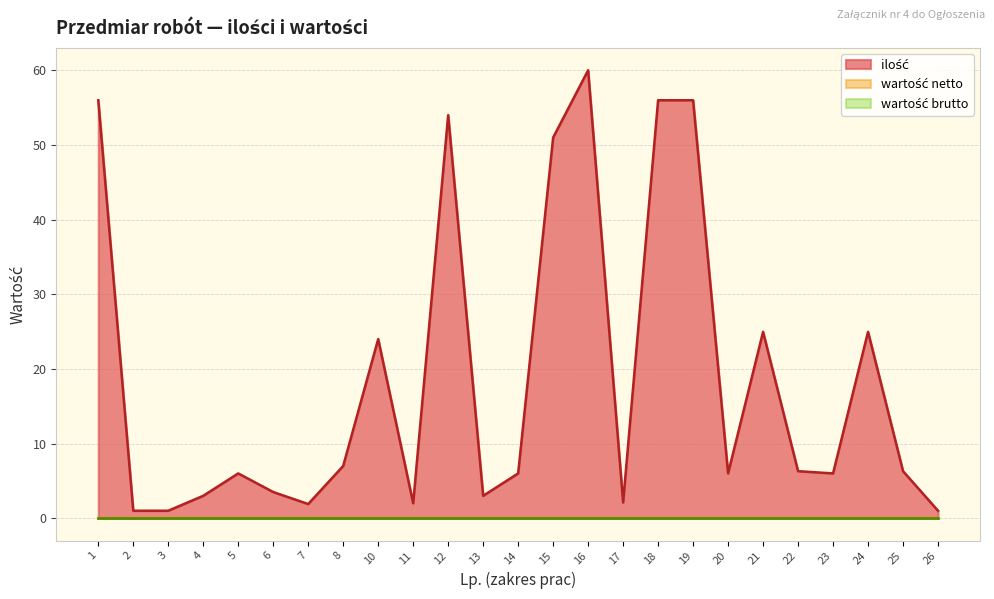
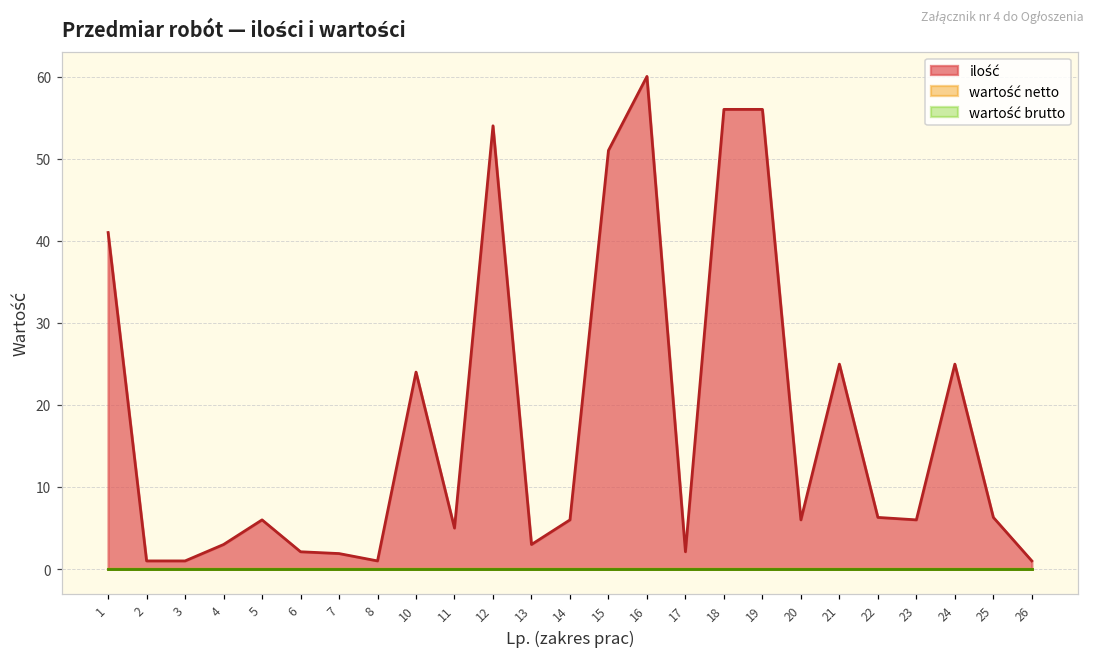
ilość, 1: 56 -> 41
ilość, 6: 4 -> 2
ilość, 8: 7 -> 1
ilość, 11: 2 -> 5
